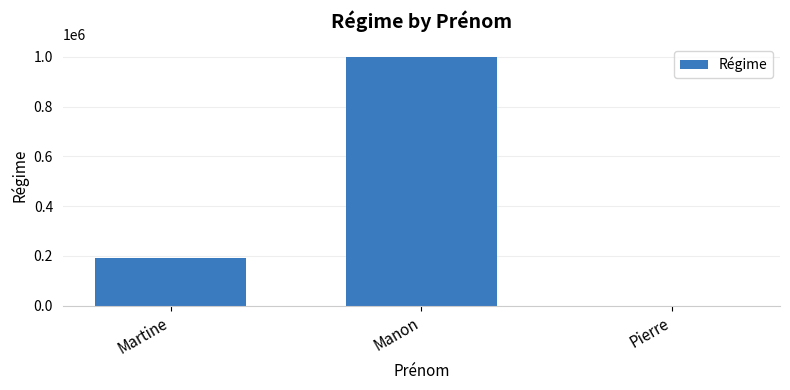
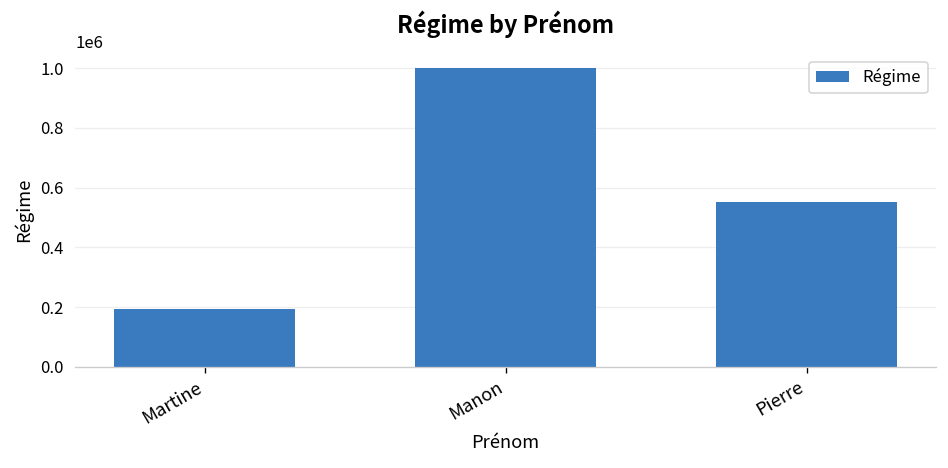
Pierre: 0 -> 550000
